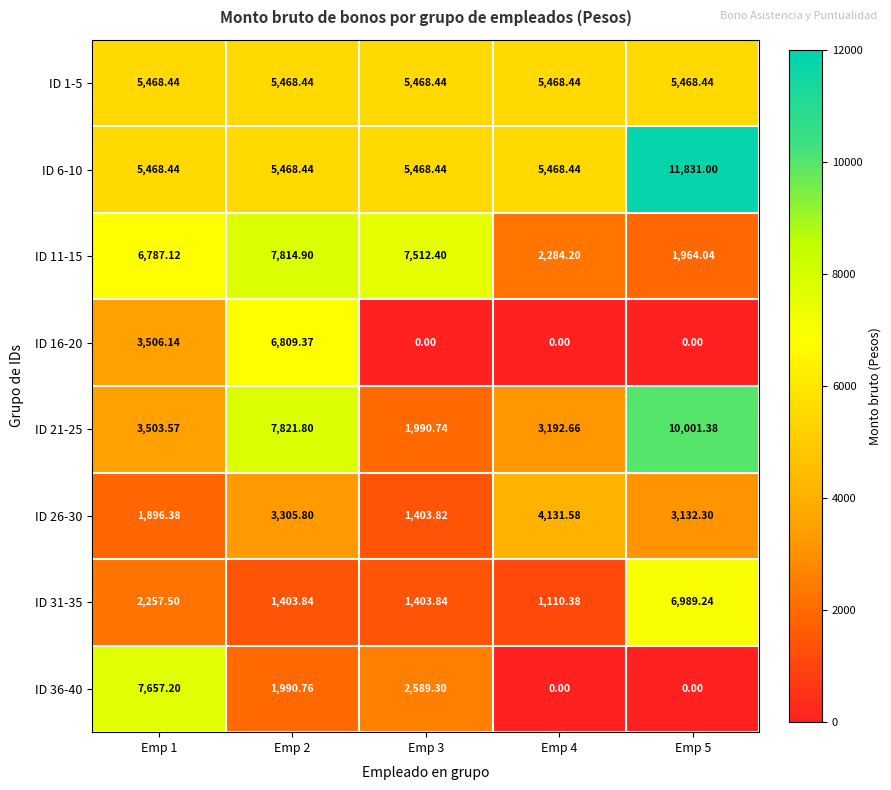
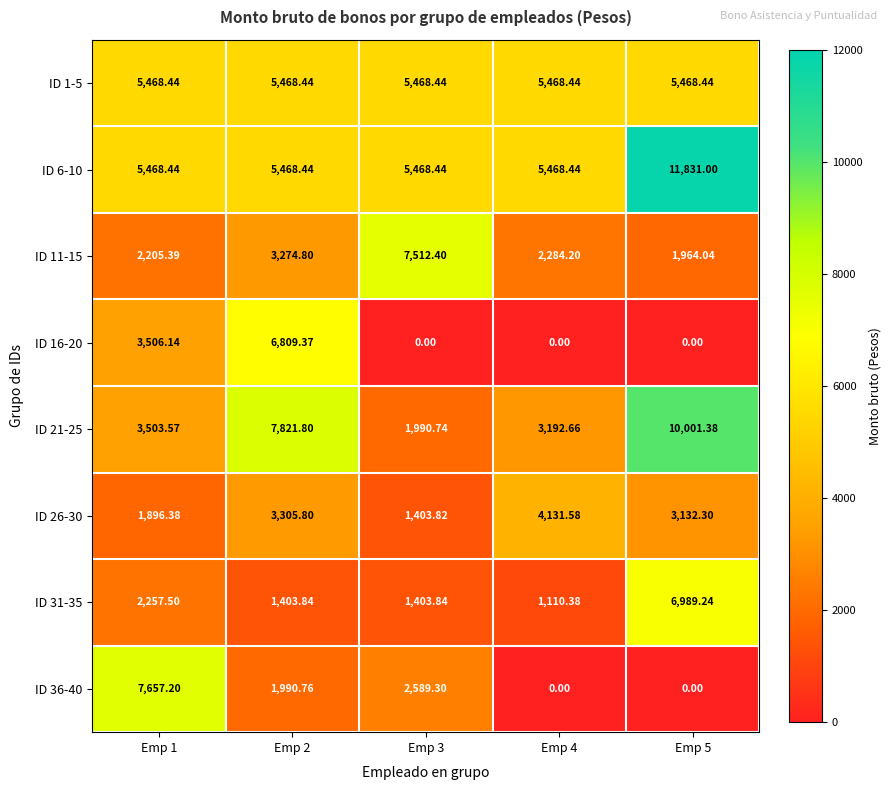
ID 11-15, Emp 1: 6,787.12 -> 2,205.39
ID 11-15, Emp 2: 7,814.90 -> 3,274.80
